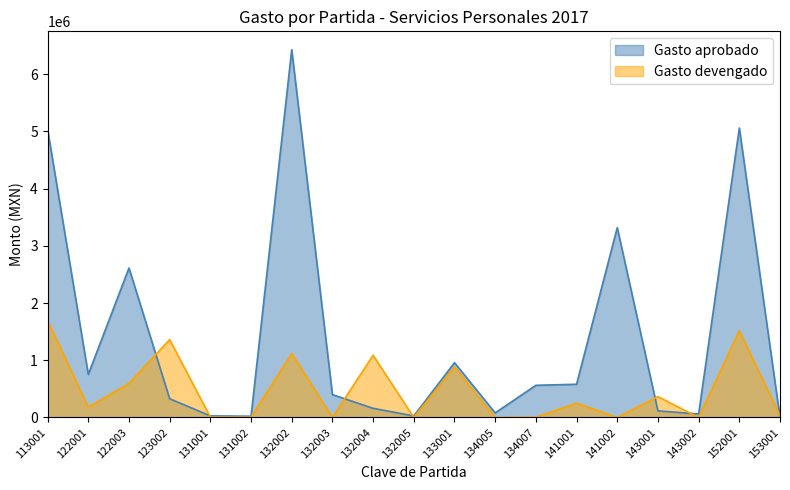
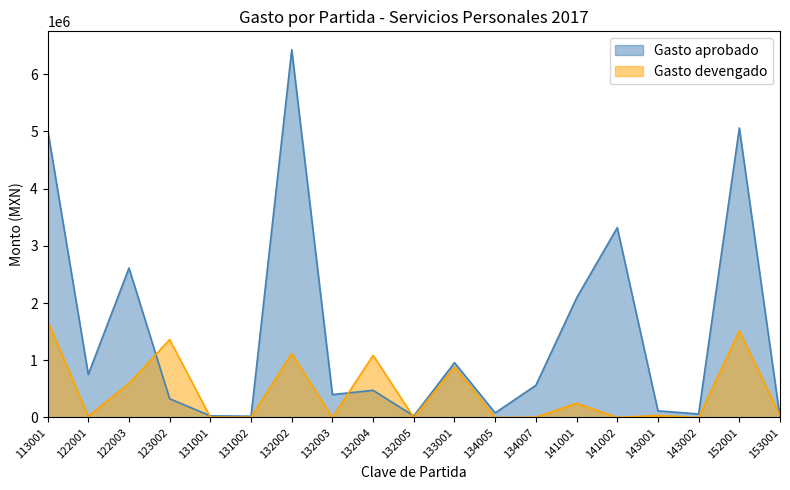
Gasto devengado, 122001: 200000 -> 0
Gasto aprobado, 132004: 200000 -> 500000
Gasto aprobado, 141001: 600000 -> 2100000
Gasto devengado, 143001: 400000 -> 0
